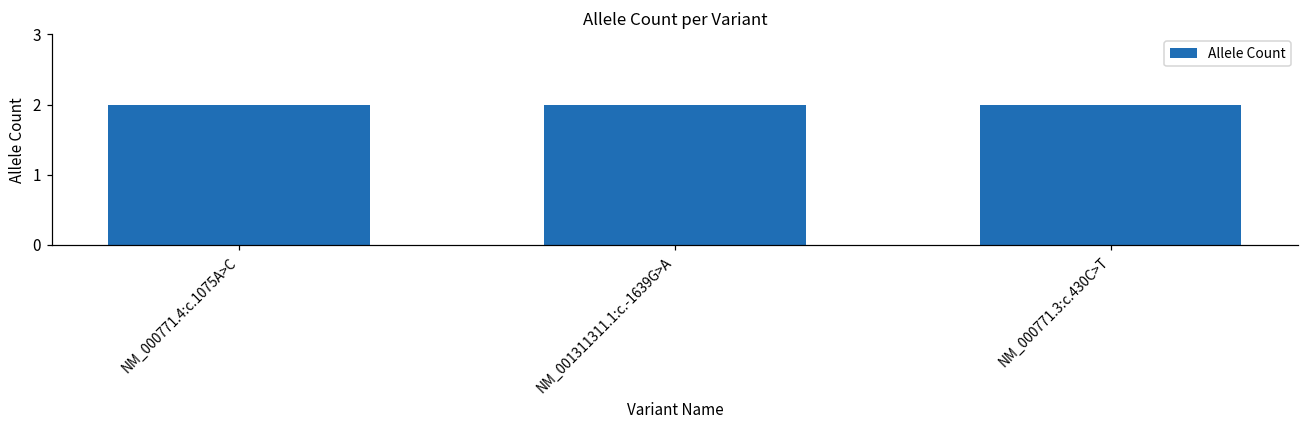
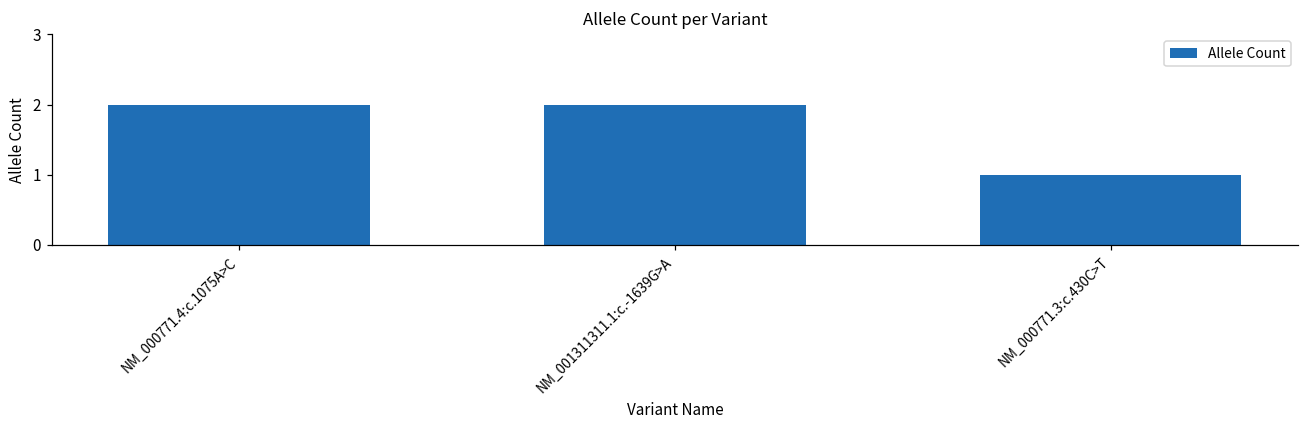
NM_000771.3:c.430C>T: 2 -> 1
